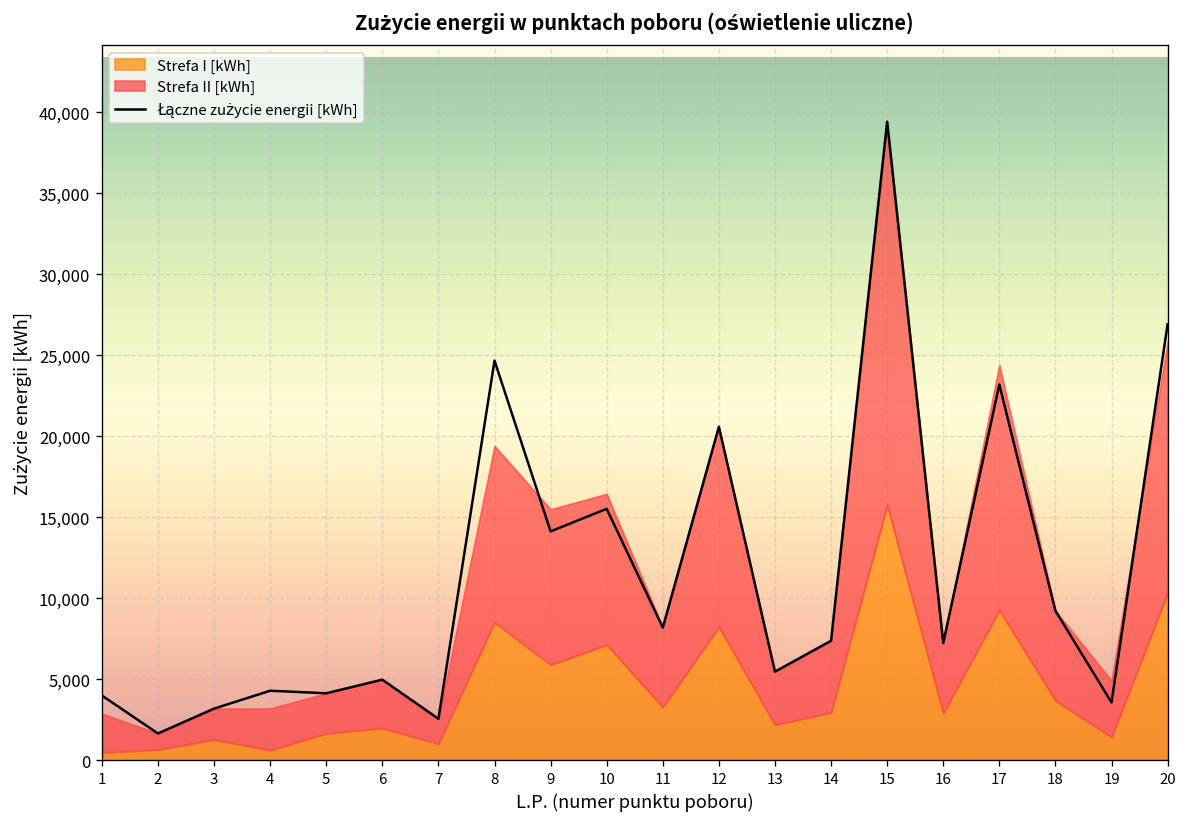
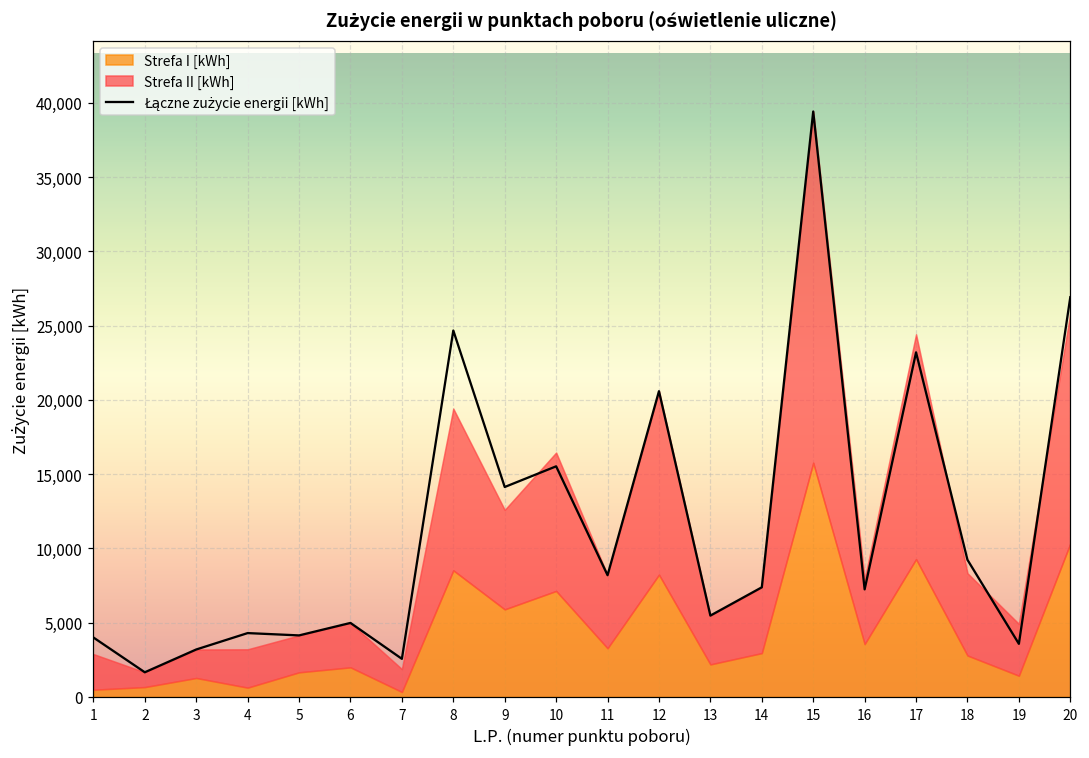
Strefa I [kWh], 7: 1,000 -> 300
Strefa II [kWh], 9: 9,600 -> 6,700
Strefa I [kWh], 16: 2,900 -> 3,600
Strefa I [kWh], 18: 3,700 -> 2,800
